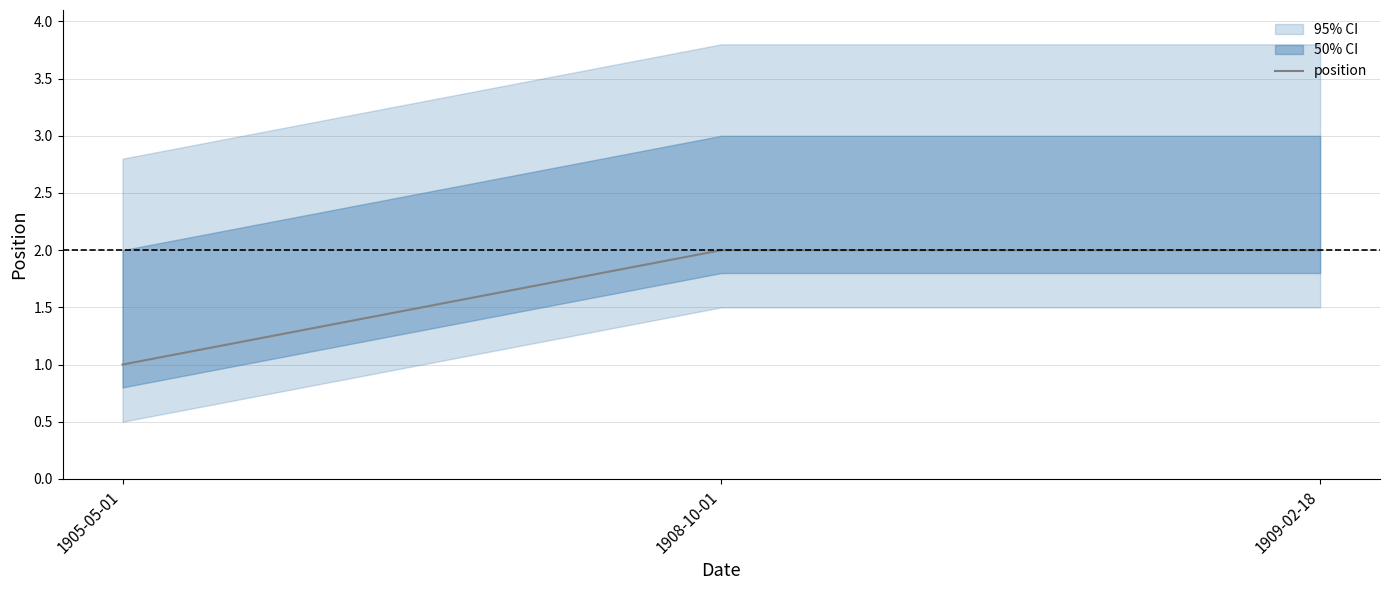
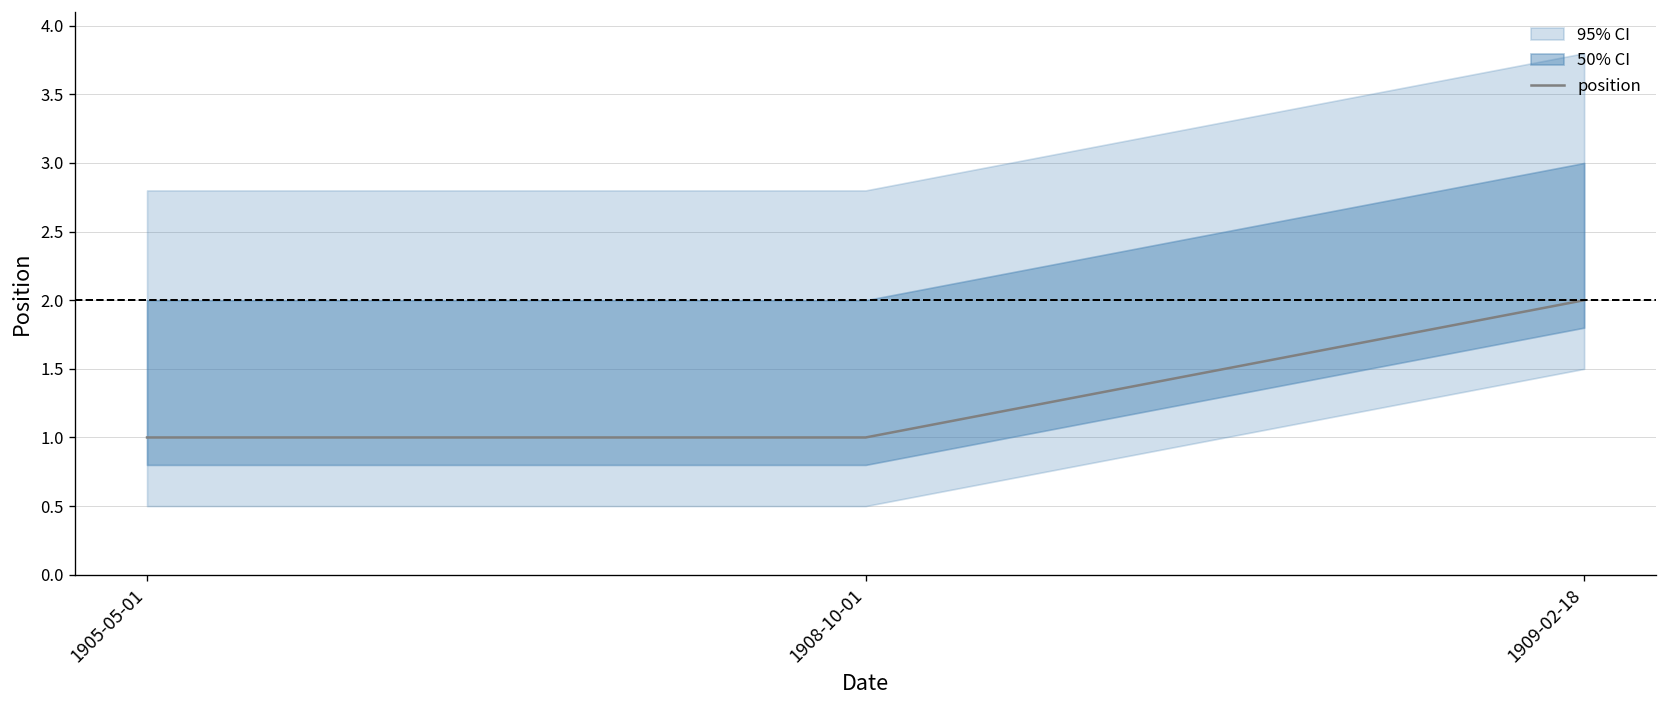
position, 1908-10-01: 2 -> 1
